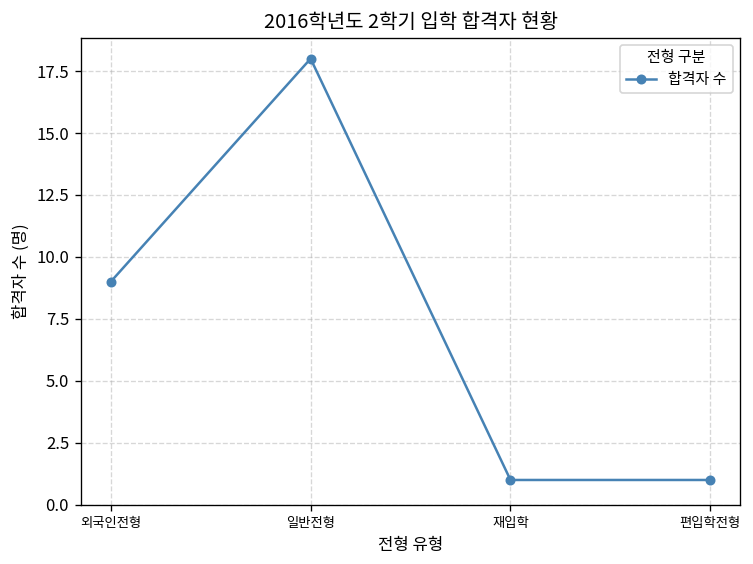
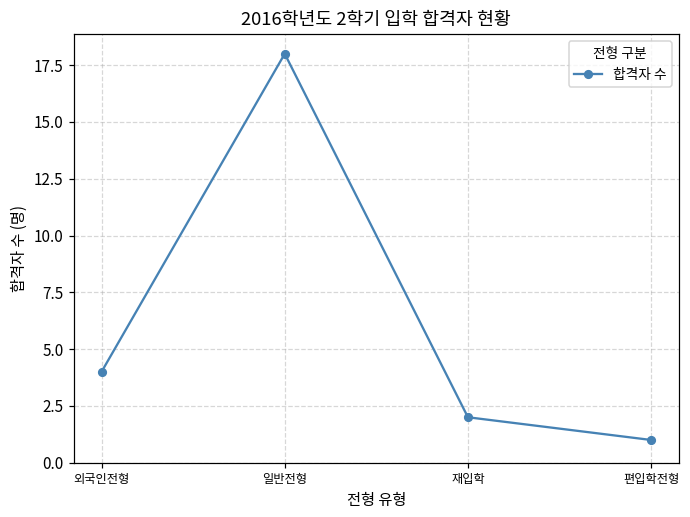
외국인전형: 9 -> 4
재입학: 1 -> 2
